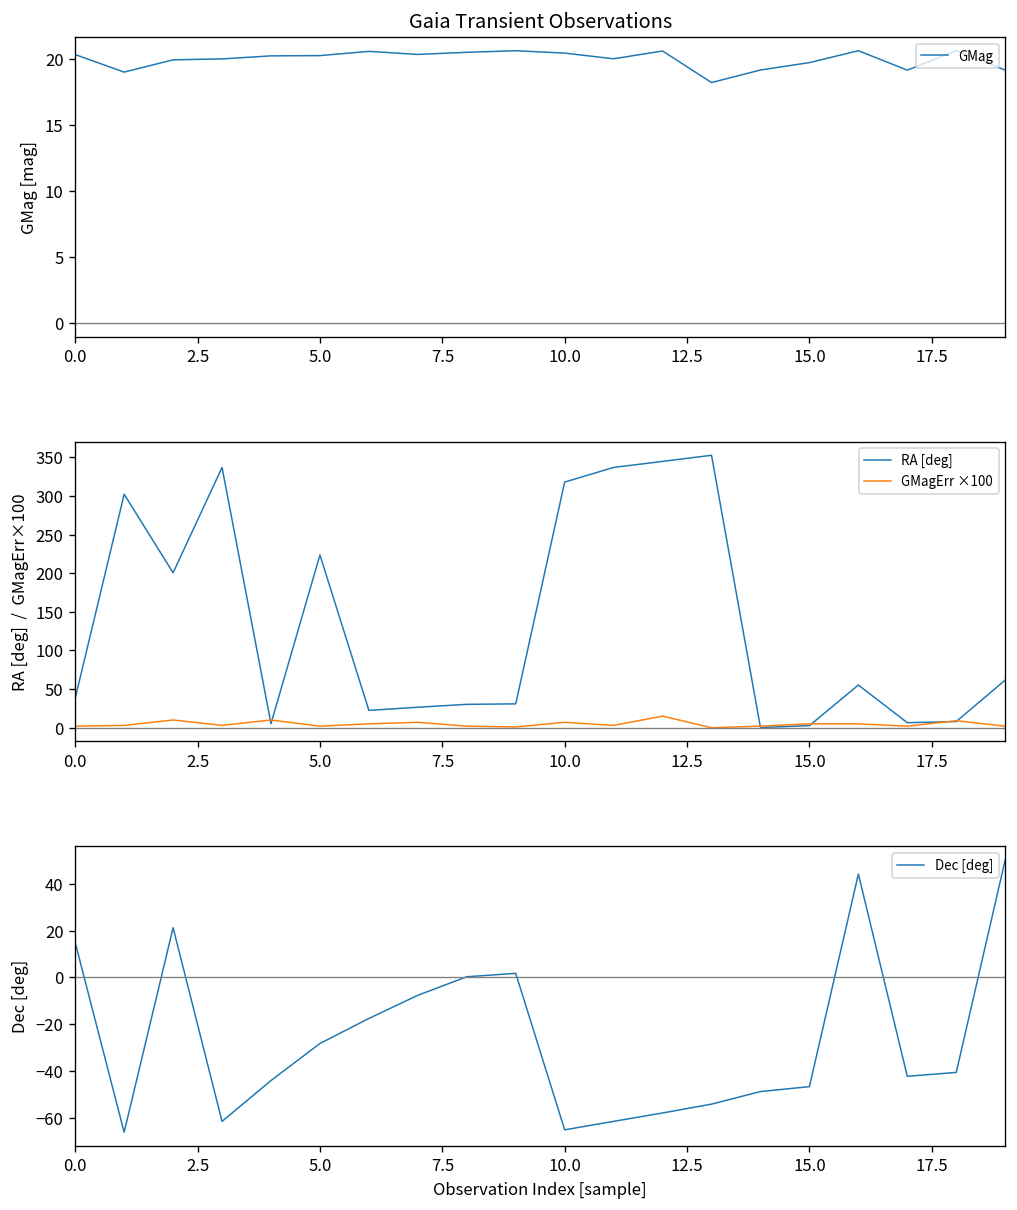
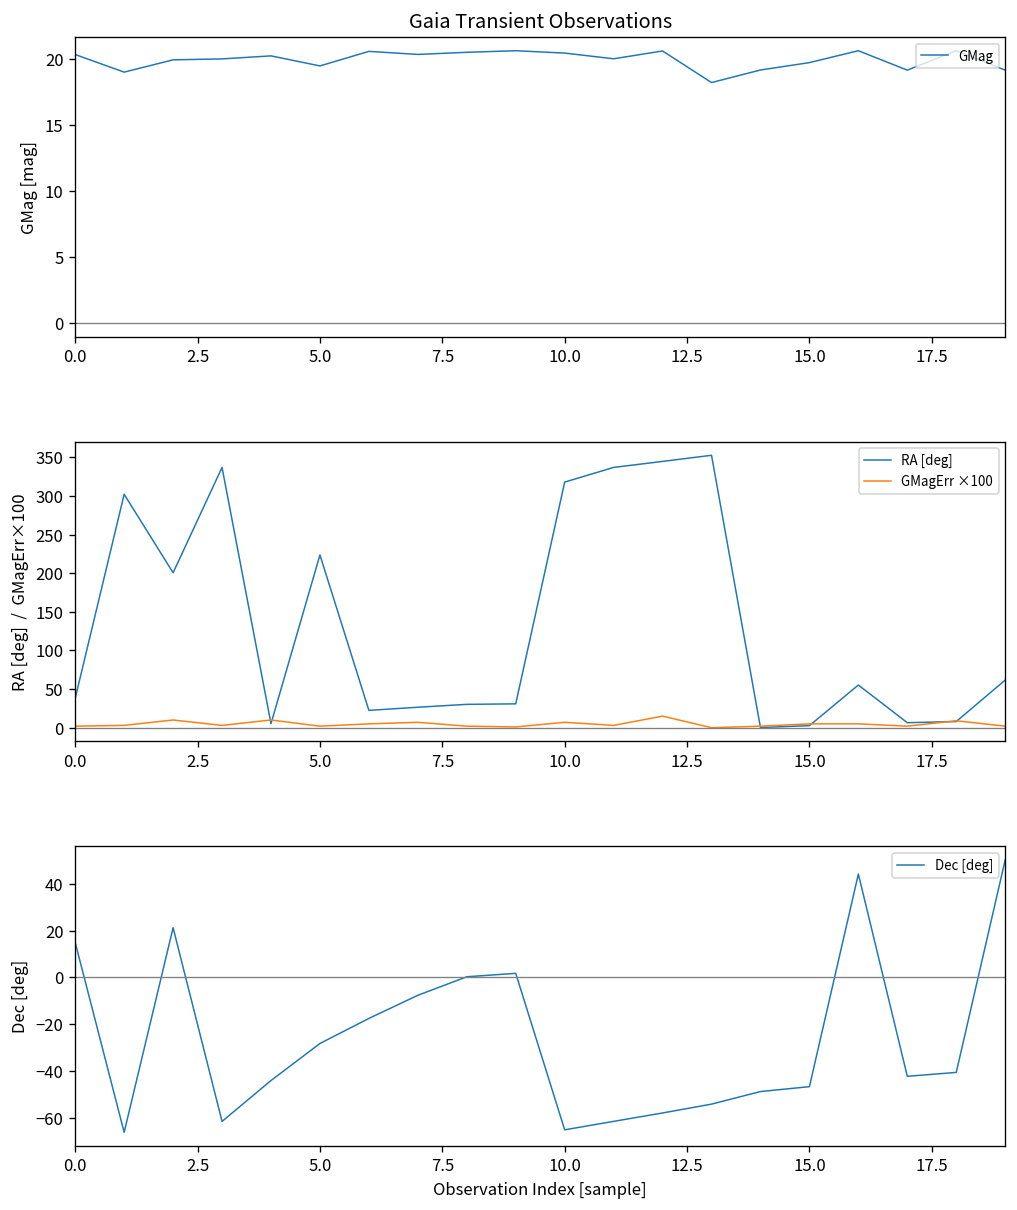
Gaia Transient Observations, 5.0: 20.3 -> 19.5
